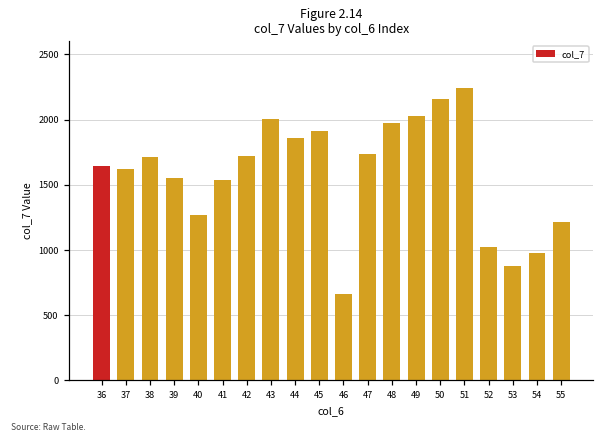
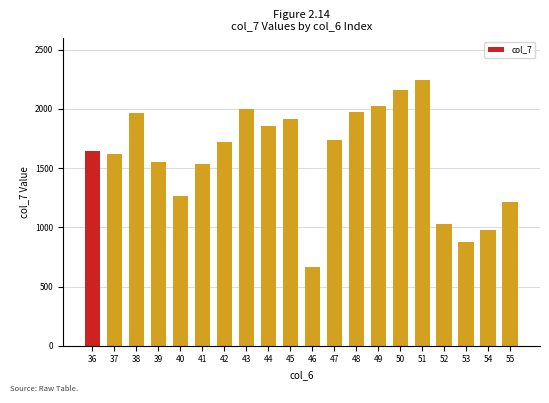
38: 1710 -> 1970
